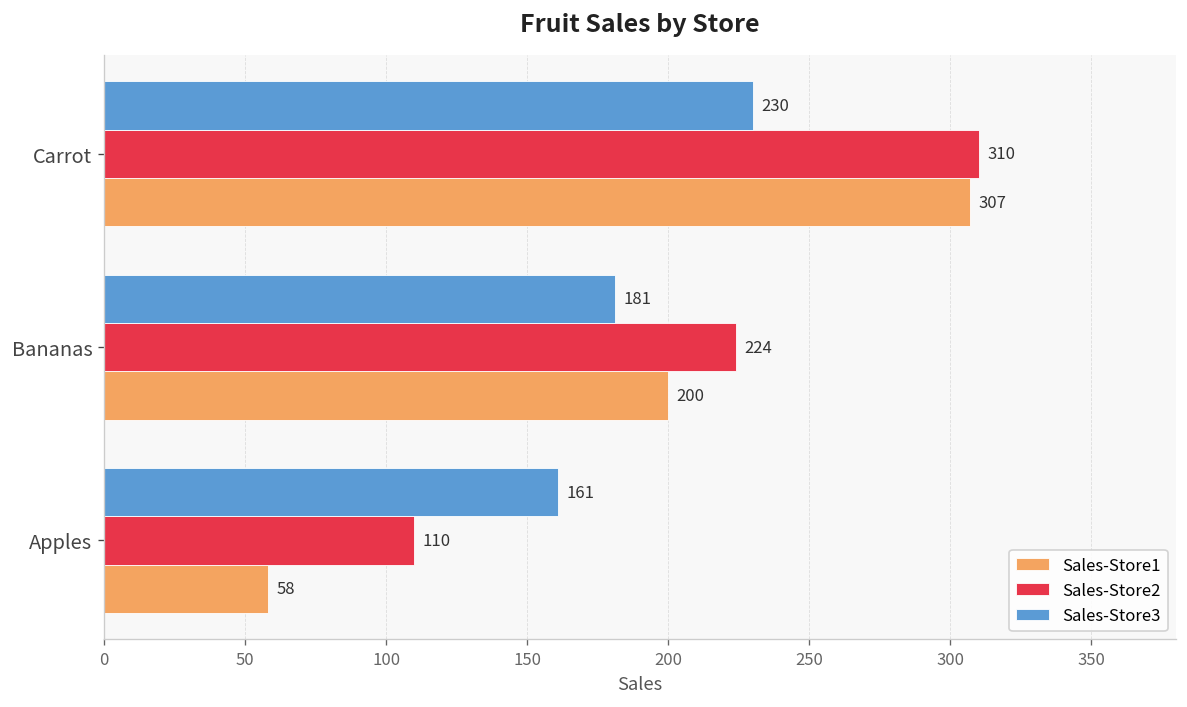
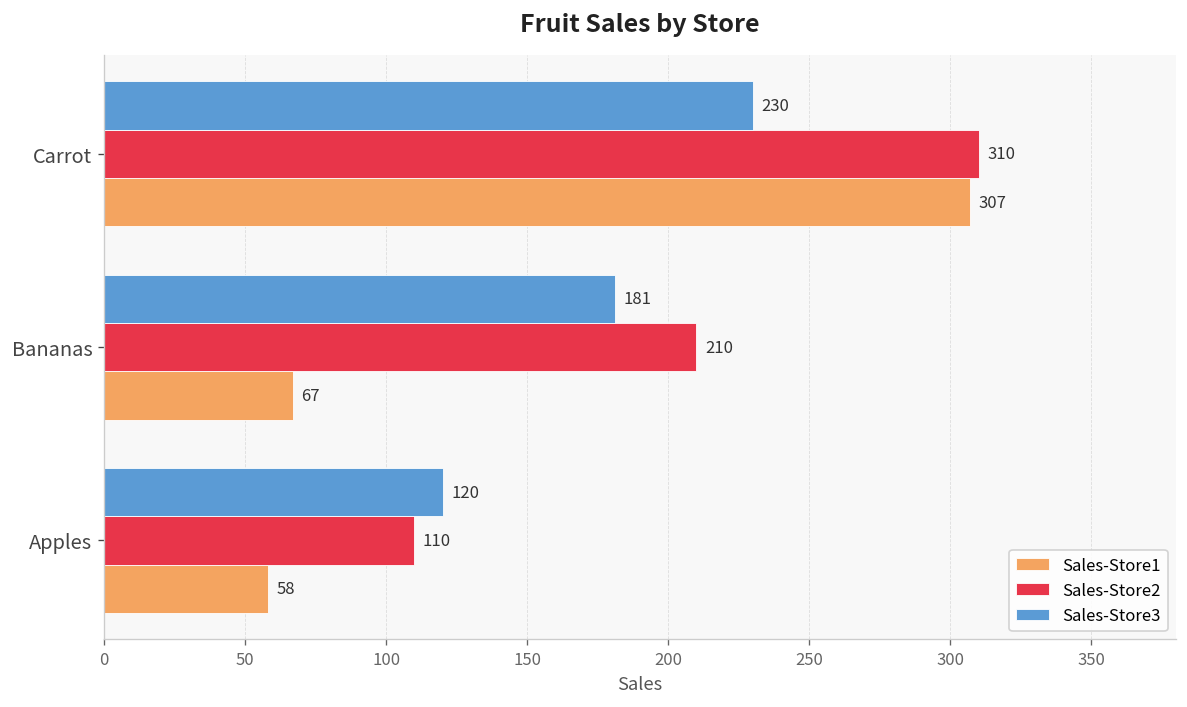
Sales-Store2, Bananas: 224 -> 210
Sales-Store1, Bananas: 200 -> 67
Sales-Store3, Apples: 161 -> 120
